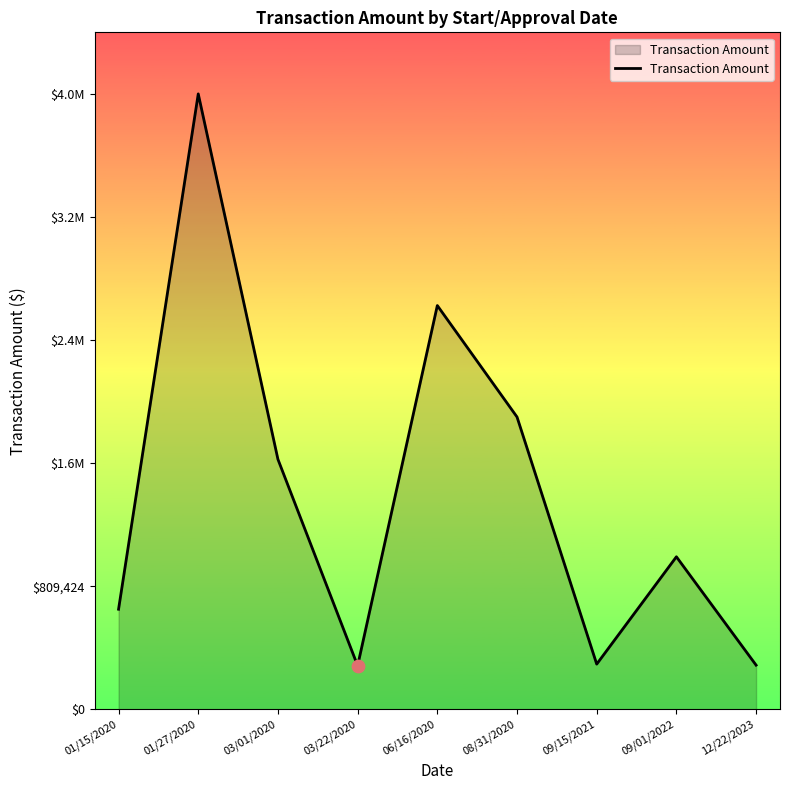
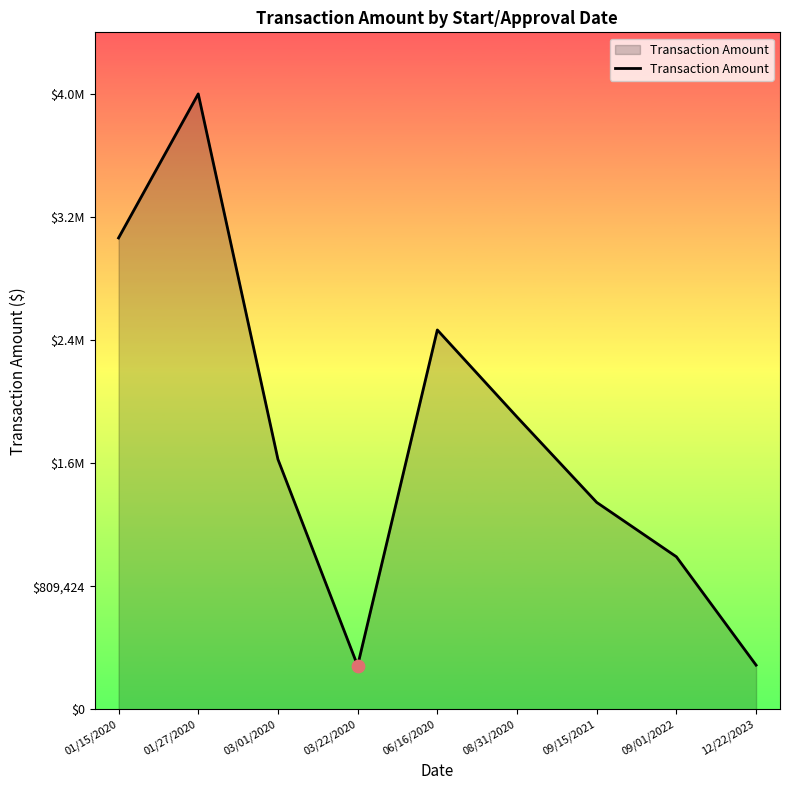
Transaction Amount, 01/15/2020: $660,000 -> $3,100,000
Transaction Amount, 06/16/2020: $2,660,000 -> $2,500,000
Transaction Amount, 09/15/2021: $300,000 -> $1,360,000
